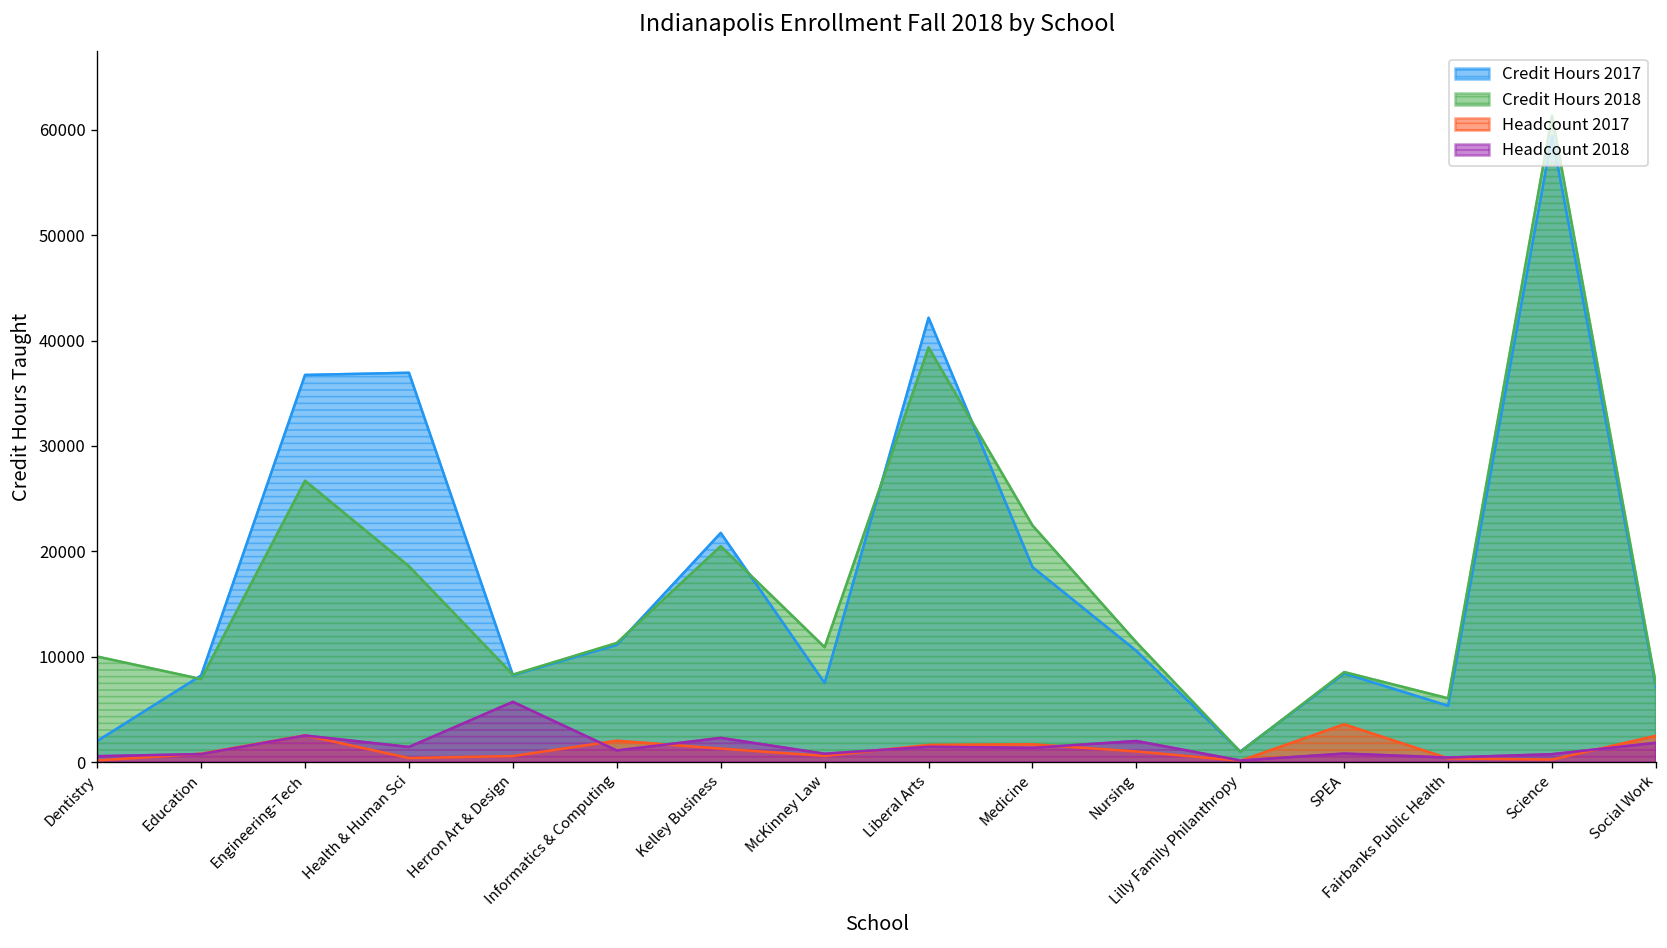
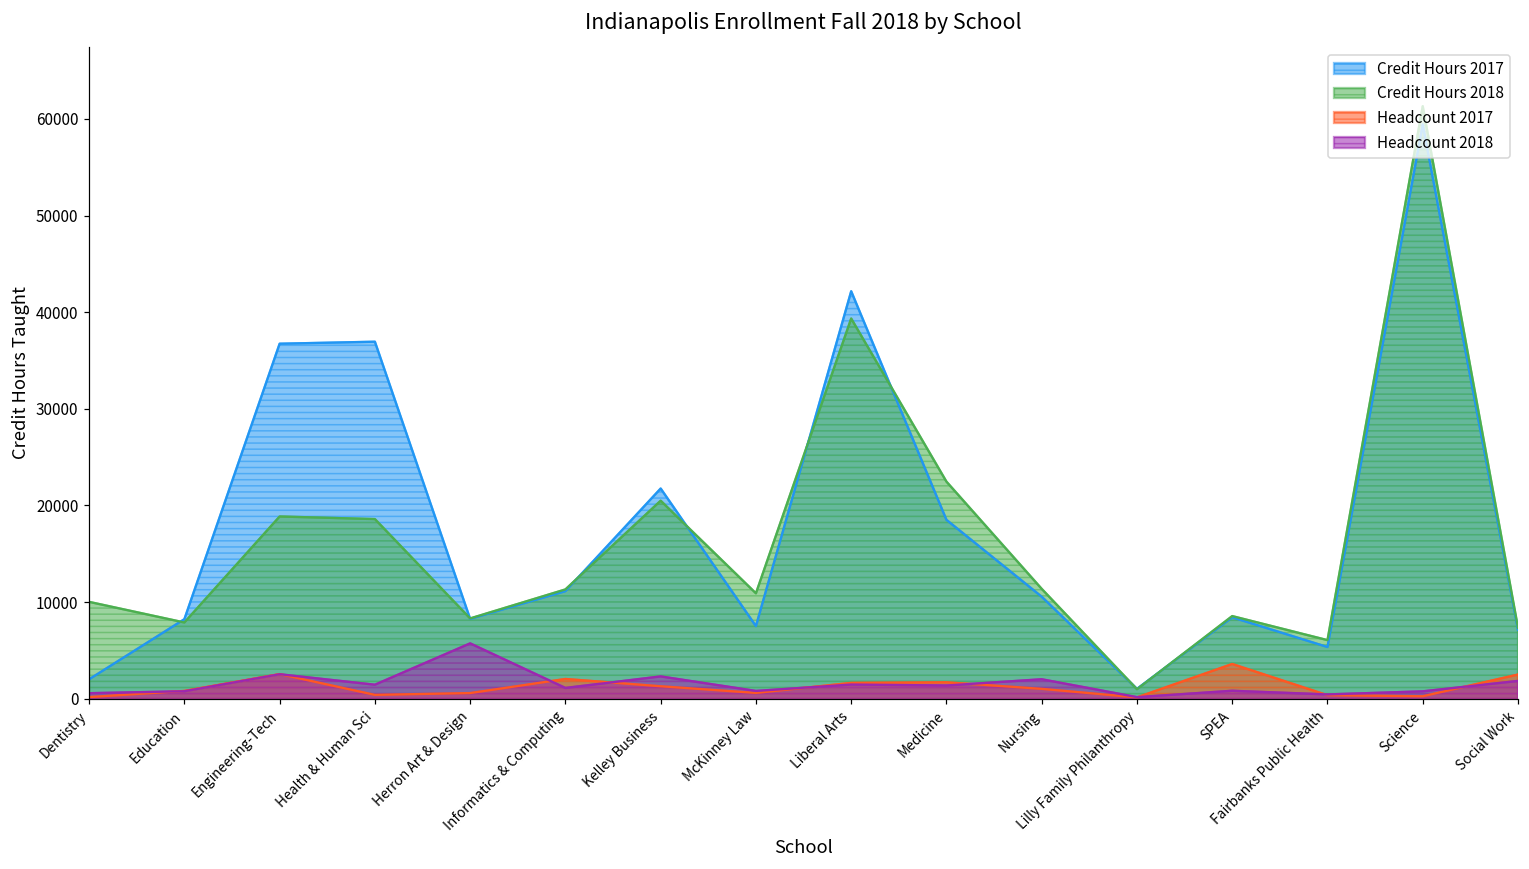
Credit Hours 2018, Engineering-Tech: 27000 -> 19000
